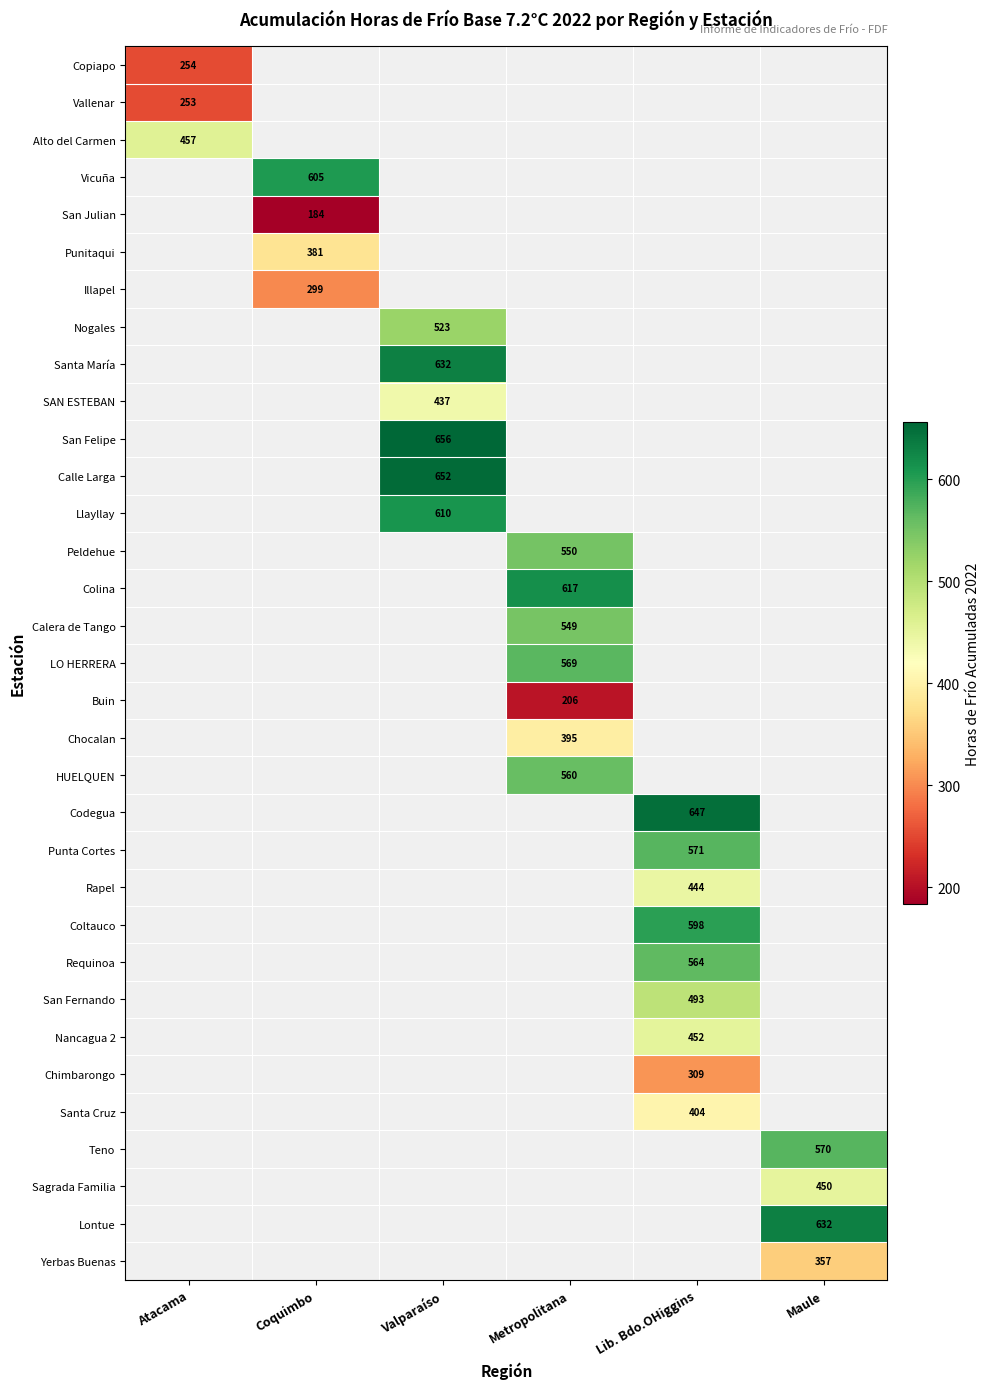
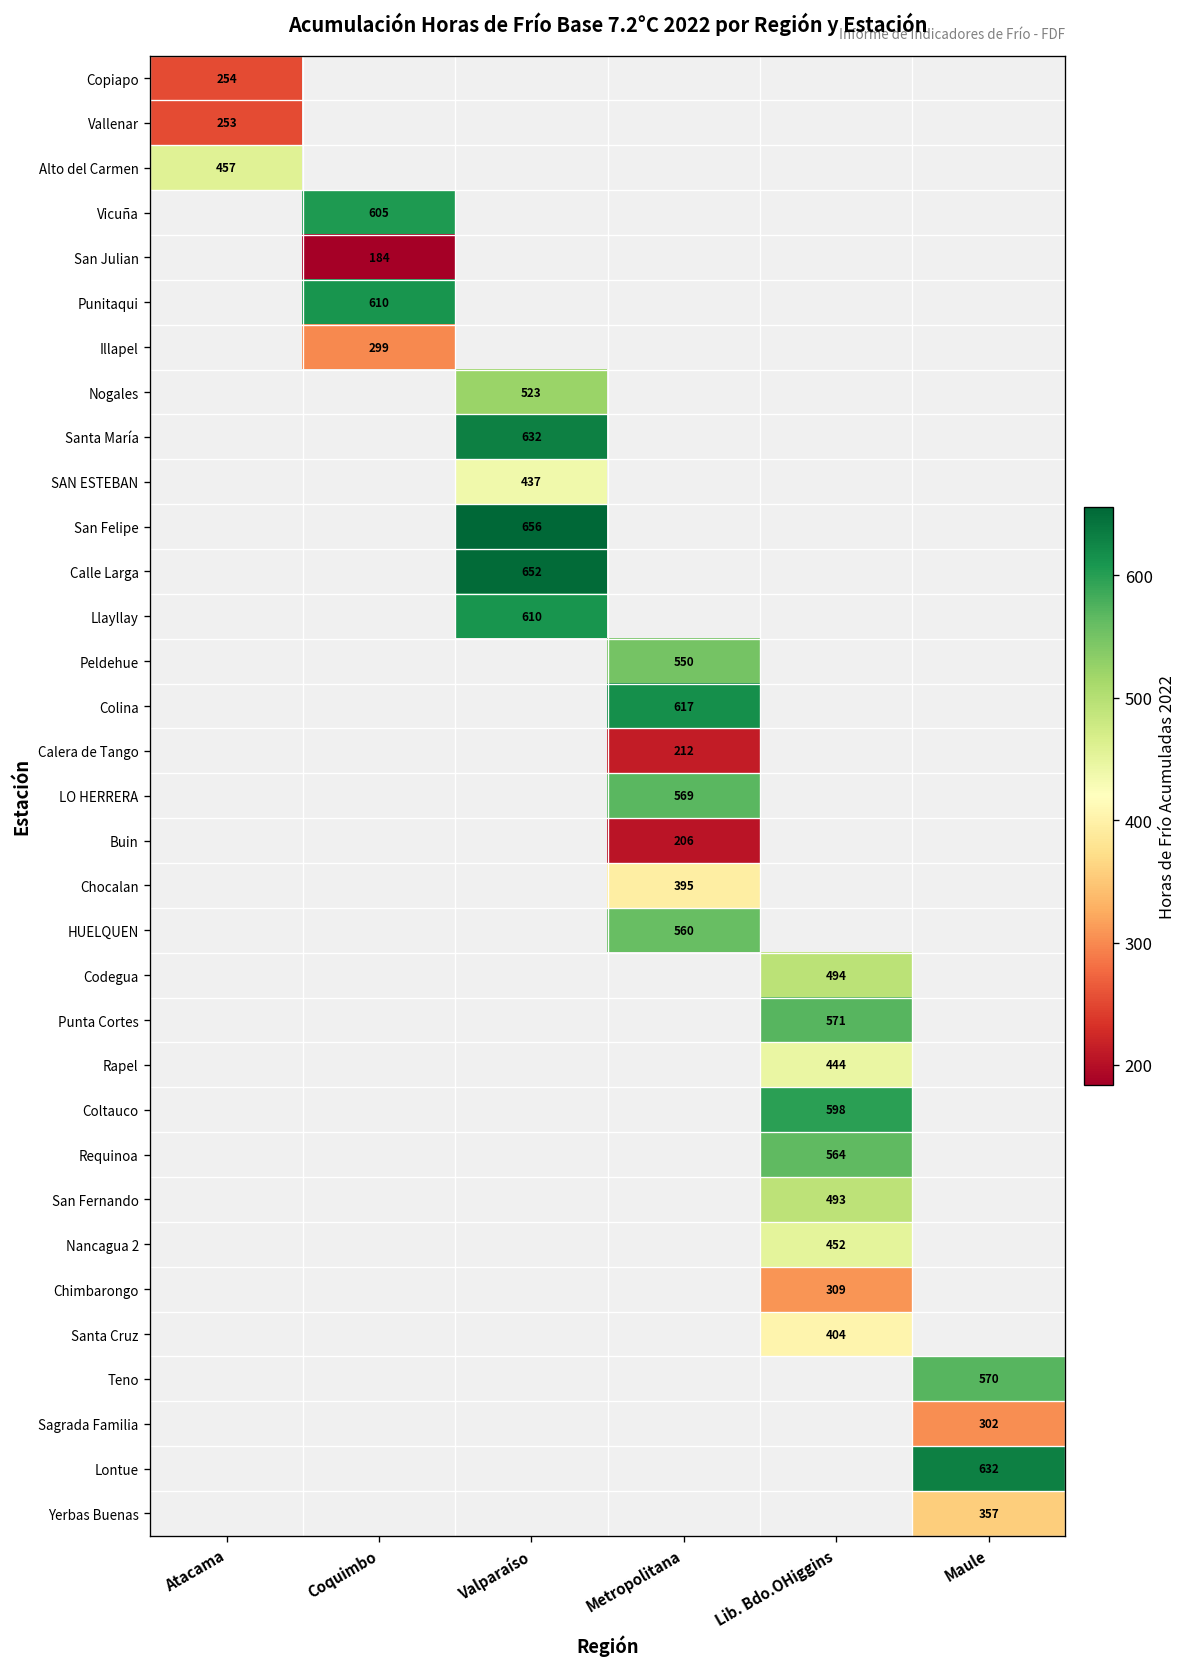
Punitaqui, Coquimbo: 381 -> 610
Calera de Tango, Metropolitana: 549 -> 212
Codegua, Lib. Bdo.OHiggins: 647 -> 494
Sagrada Familia, Maule: 450 -> 302
